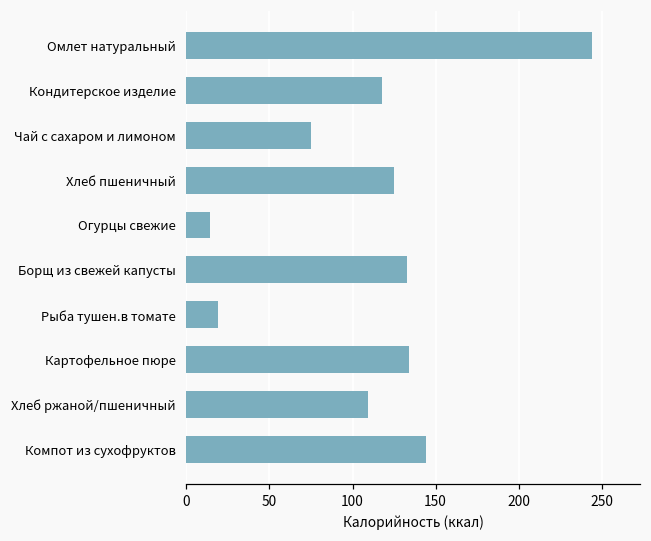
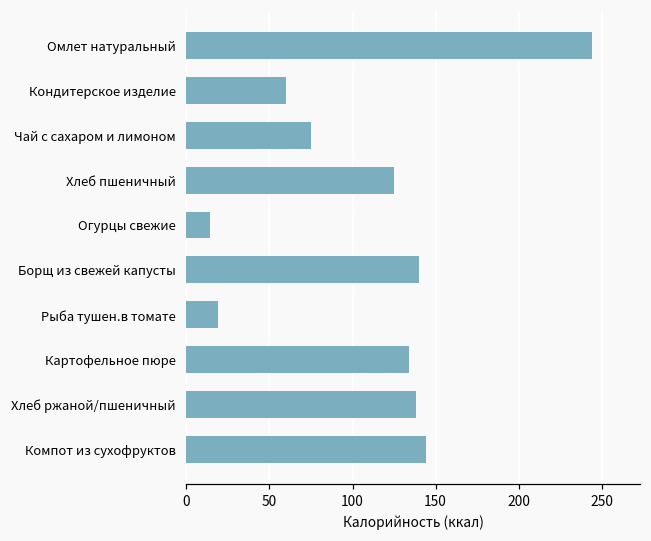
Кондитерское изделие: 118 -> 60
Борщ из свежей капусты: 133 -> 140
Хлеб ржаной/пшеничный: 109 -> 138
